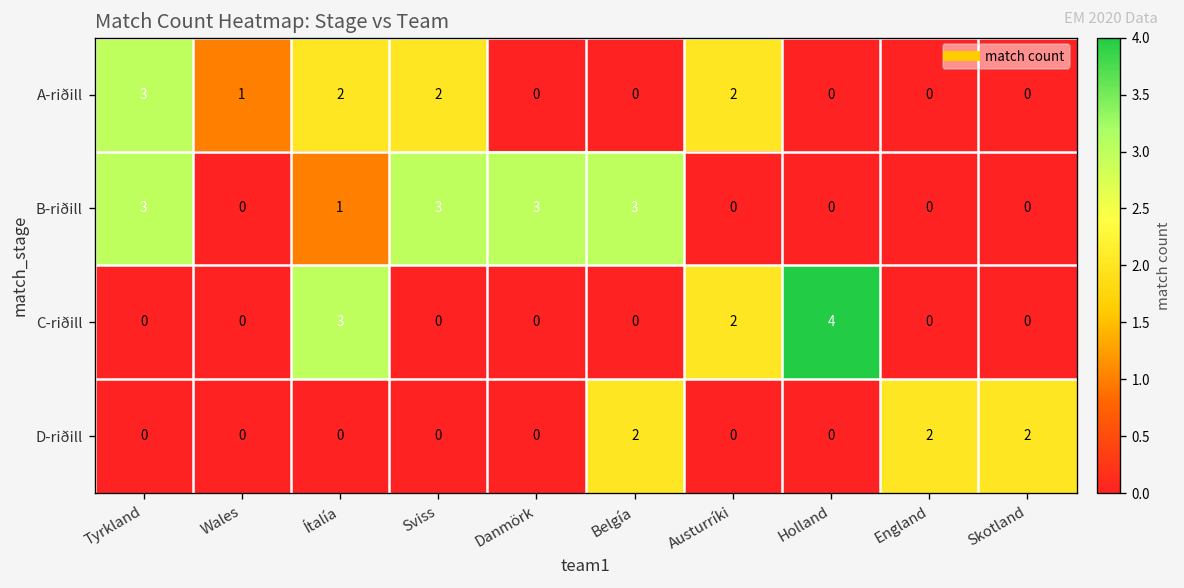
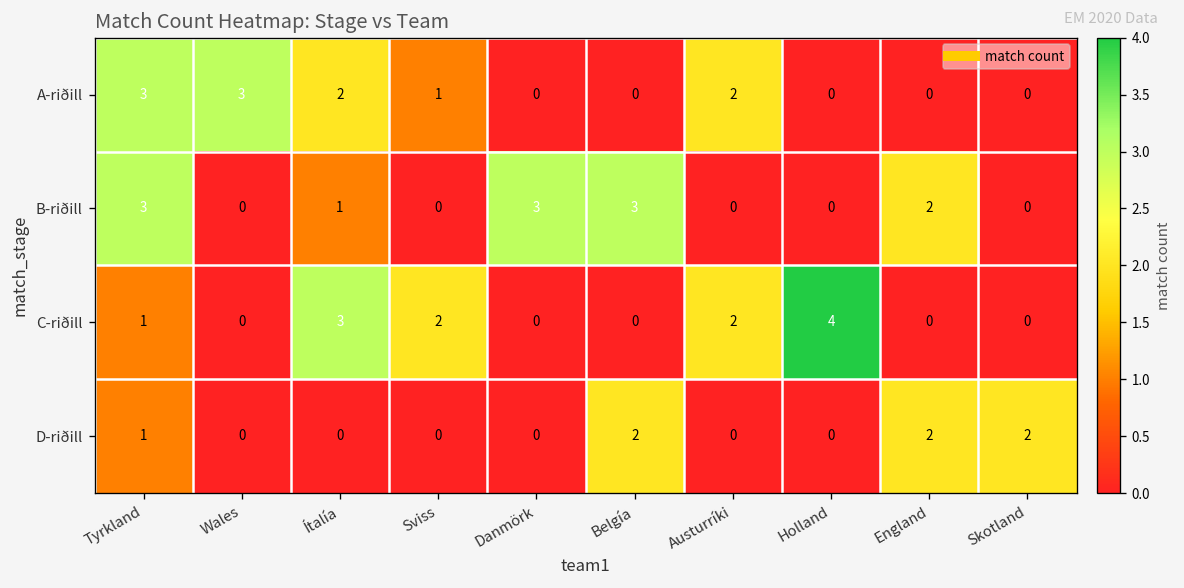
A-riðill, Wales: 1 -> 3
A-riðill, Sviss: 2 -> 1
B-riðill, Sviss: 3 -> 0
B-riðill, England: 0 -> 2
C-riðill, Tyrkland: 0 -> 1
C-riðill, Sviss: 0 -> 2
D-riðill, Tyrkland: 0 -> 1
